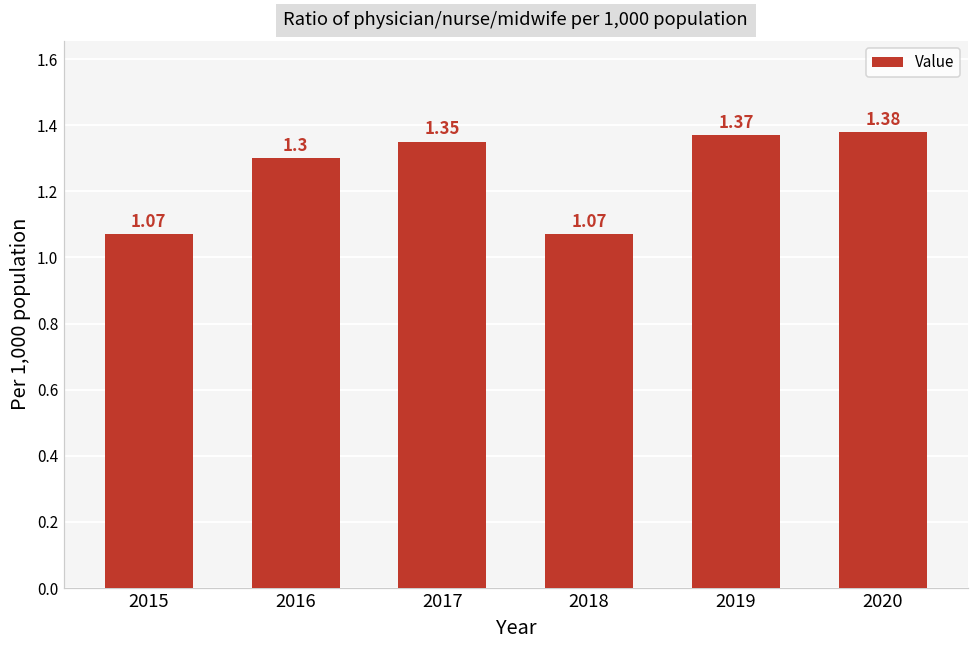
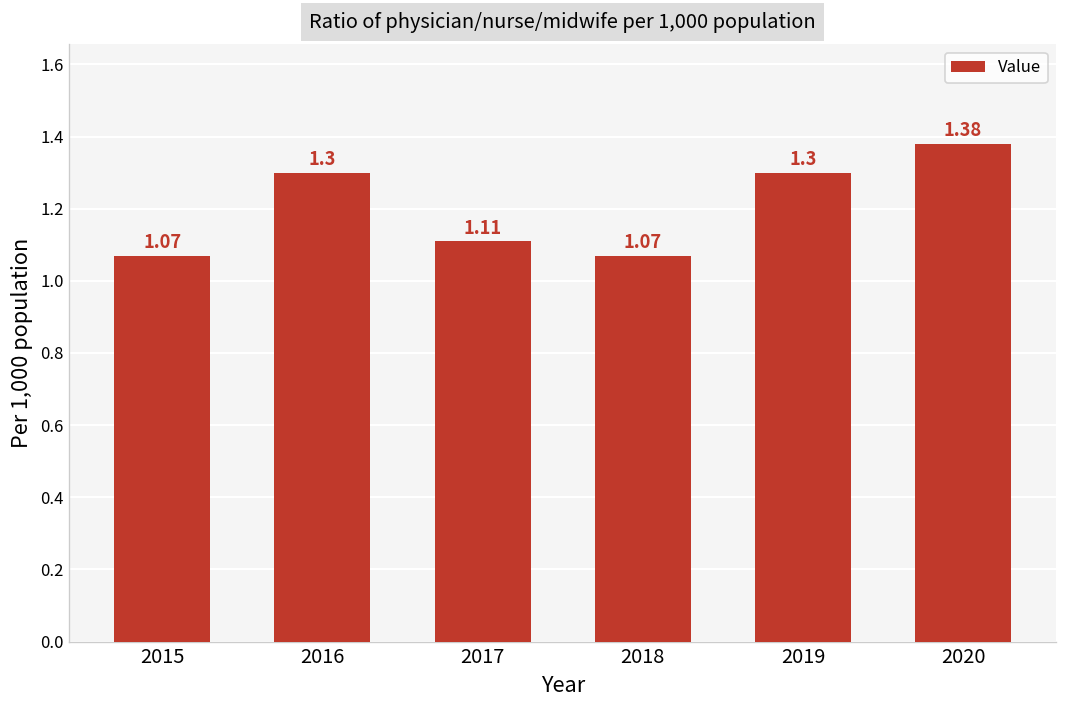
2017: 1.35 -> 1.11
2019: 1.37 -> 1.3
